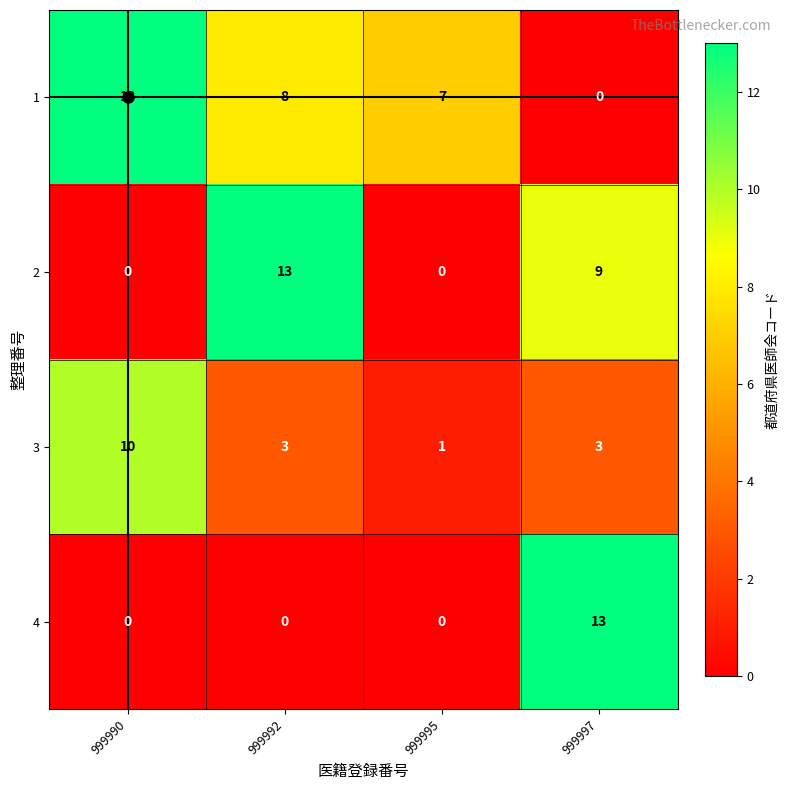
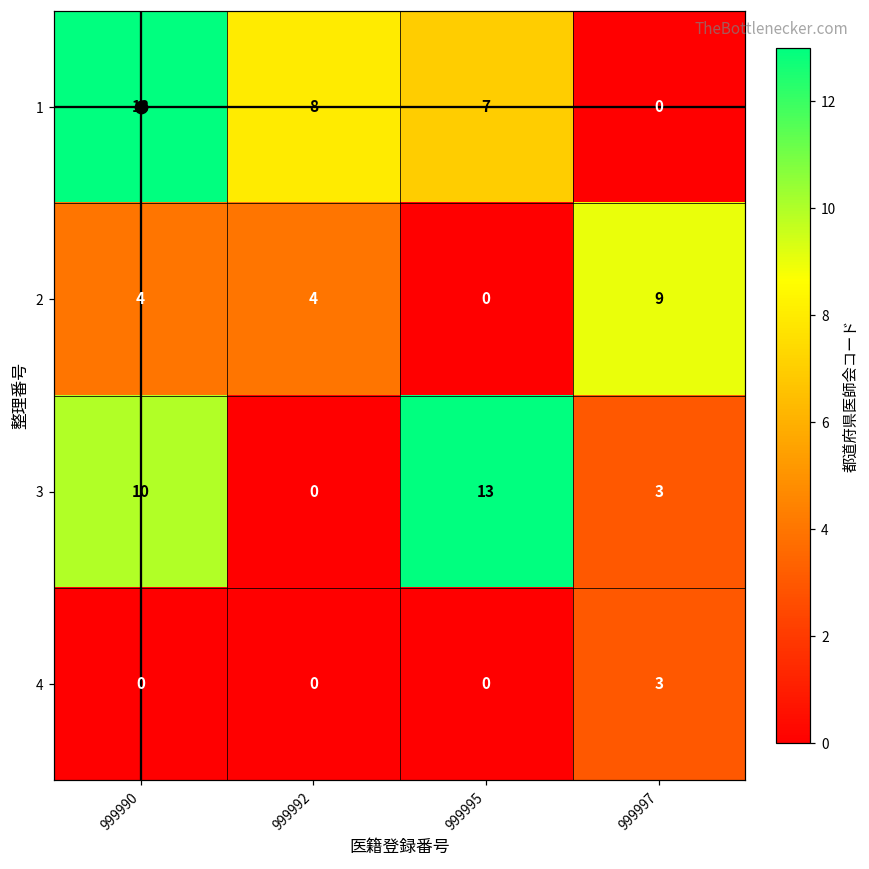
2, 999990: 0 -> 4
2, 999992: 13 -> 4
3, 999992: 3 -> 0
3, 999995: 1 -> 13
4, 999997: 13 -> 3
